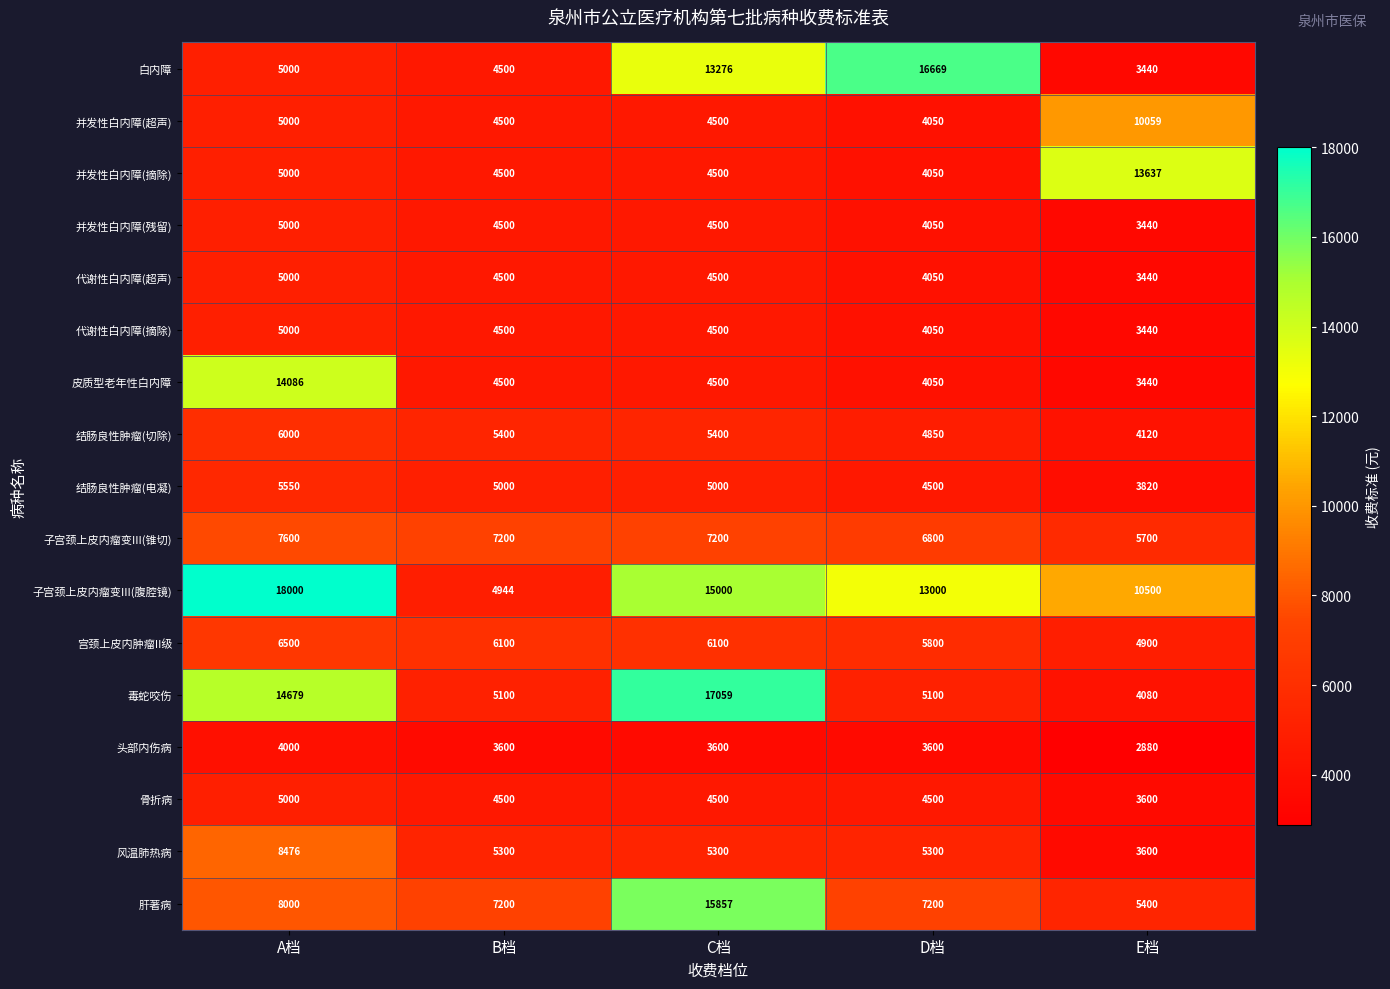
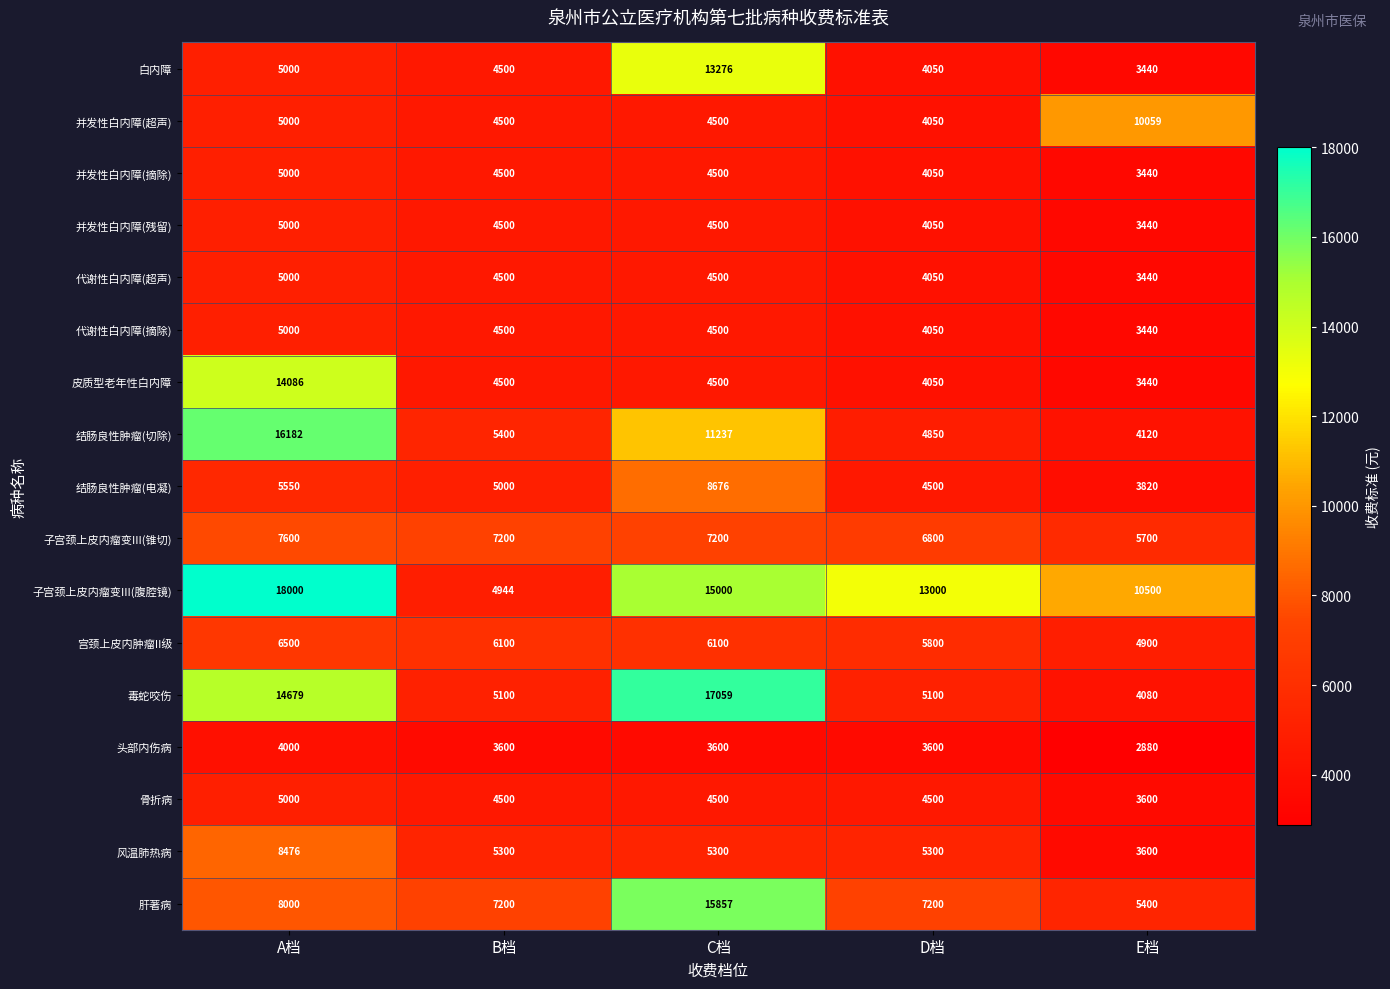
白内障, D档: 16669 -> 4050
并发性白内障(摘除), E档: 13637 -> 3440
结肠良性肿瘤(切除), A档: 6000 -> 16182
结肠良性肿瘤(切除), C档: 5400 -> 11237
结肠良性肿瘤(电凝), C档: 5000 -> 8676
